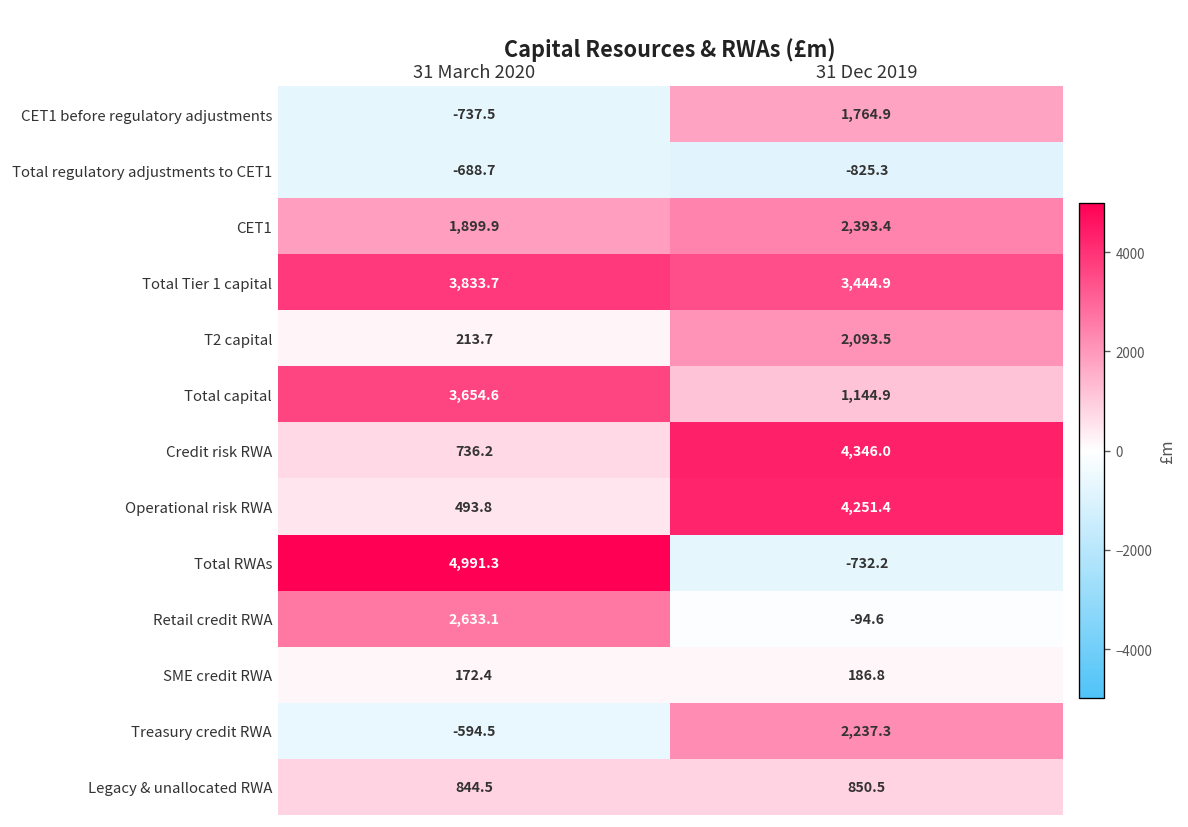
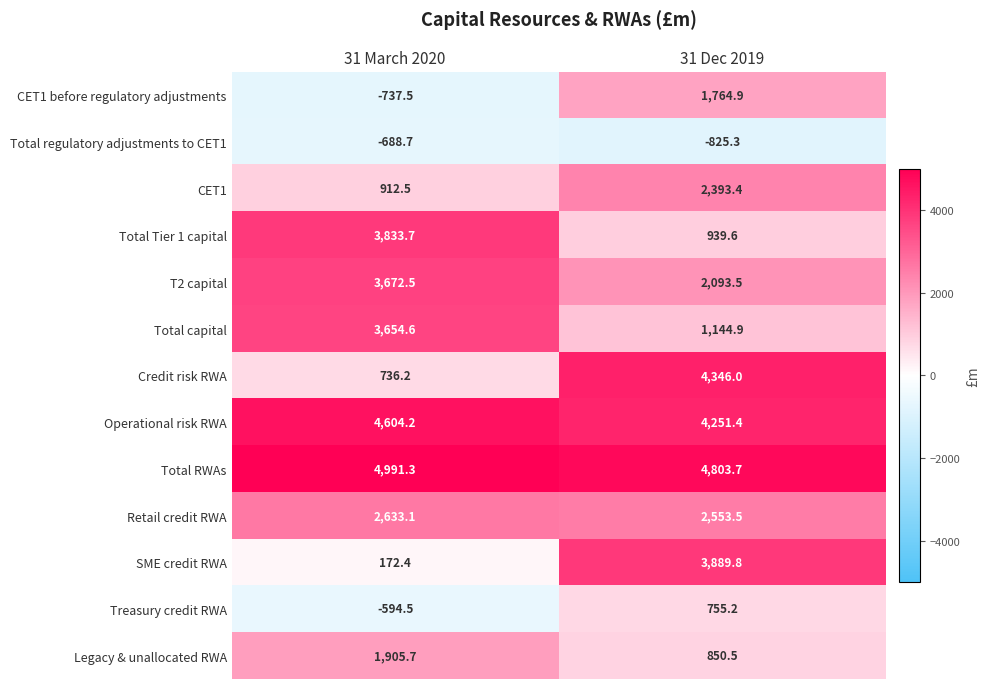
CET1, 31 March 2020: 1,899.9 -> 912.5
Total Tier 1 capital, 31 Dec 2019: 3,444.9 -> 939.6
T2 capital, 31 March 2020: 213.7 -> 3,672.5
Operational risk RWA, 31 March 2020: 493.8 -> 4,604.2
Total RWAs, 31 Dec 2019: -732.2 -> 4,803.7
Retail credit RWA, 31 Dec 2019: -94.6 -> 2,553.5
SME credit RWA, 31 Dec 2019: 186.8 -> 3,889.8
Treasury credit RWA, 31 Dec 2019: 2,237.3 -> 755.2
Legacy & unallocated RWA, 31 March 2020: 844.5 -> 1,905.7
